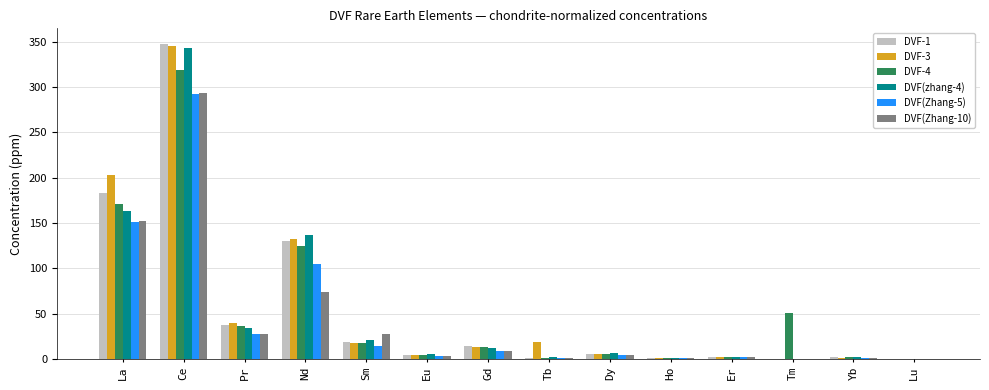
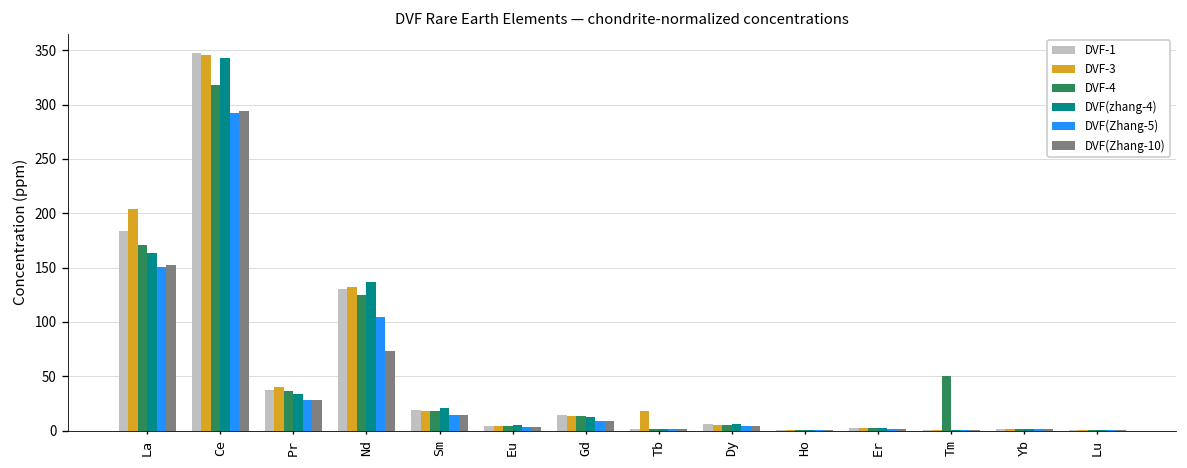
DVF(Zhang-10), Sm: 30 -> 10
